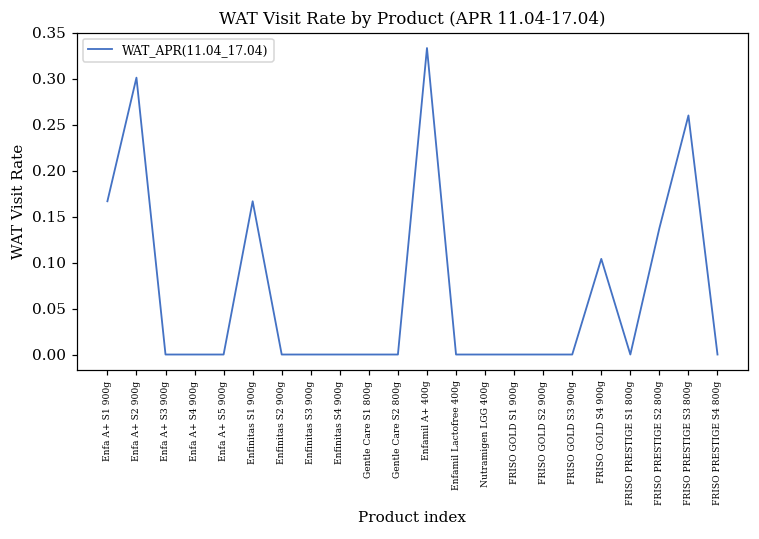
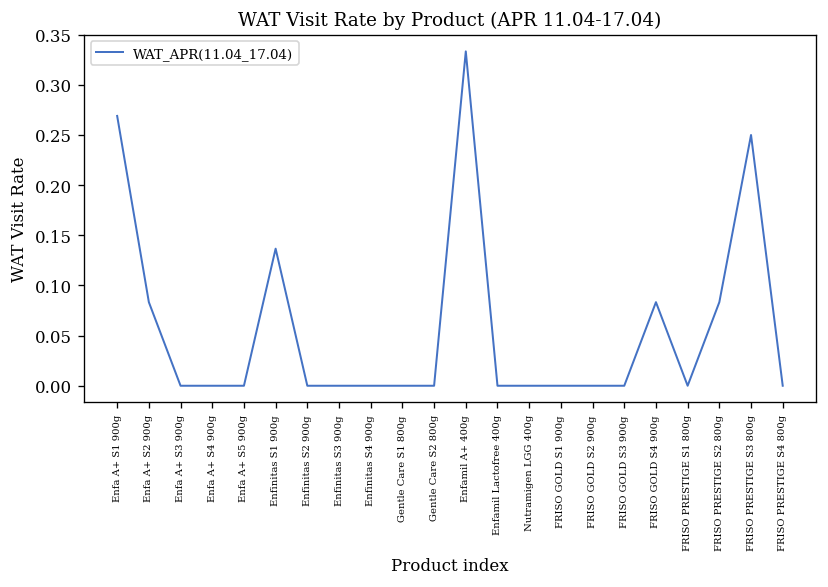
Enfa A+ S1 900g: 0.17 -> 0.27
Enfa A+ S2 900g: 0.30 -> 0.08
Enfinitas S1 900g: 0.17 -> 0.14
FRISO GOLD S4 900g: 0.10 -> 0.08
FRISO PRESTIGE S2 800g: 0.14 -> 0.08
FRISO PRESTIGE S3 800g: 0.26 -> 0.25
